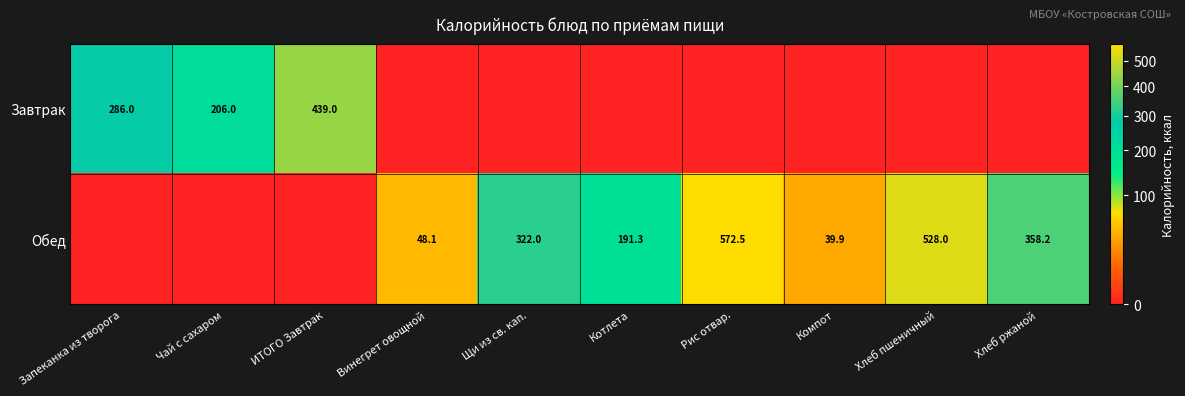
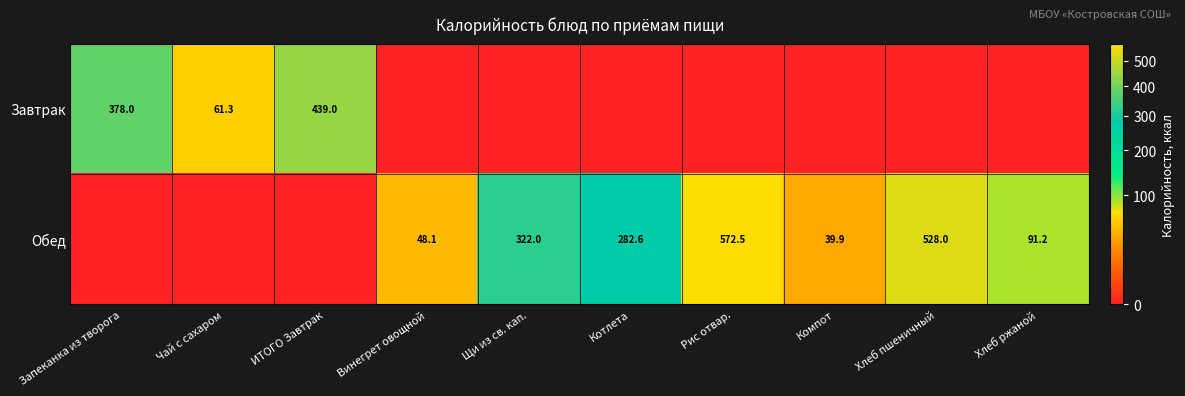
Завтрак, Запеканка из творога: 286.0 -> 378.0
Завтрак, Чай с сахаром: 206.0 -> 61.3
Обед, Котлета: 191.3 -> 282.6
Обед, Хлеб ржаной: 358.2 -> 91.2
